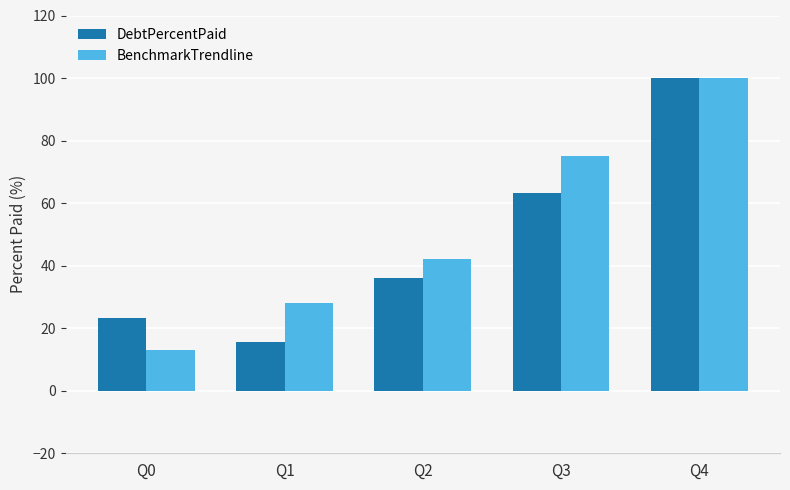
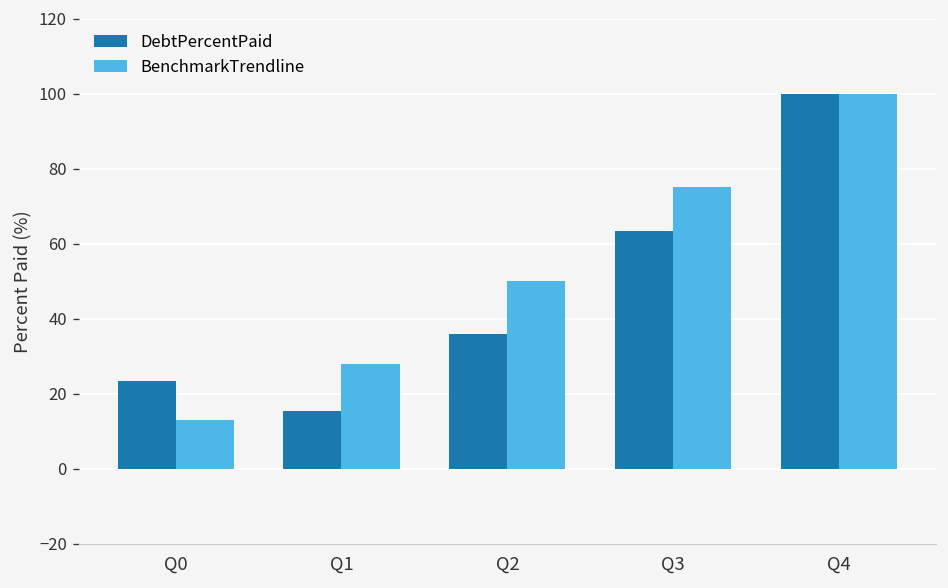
BenchmarkTrendline, Q2: 42 -> 50
